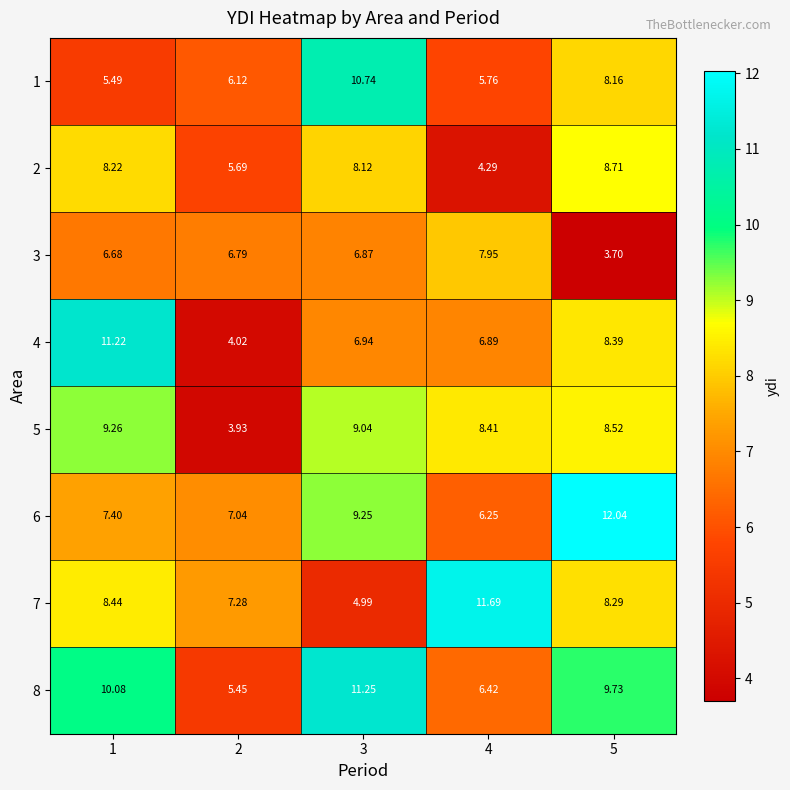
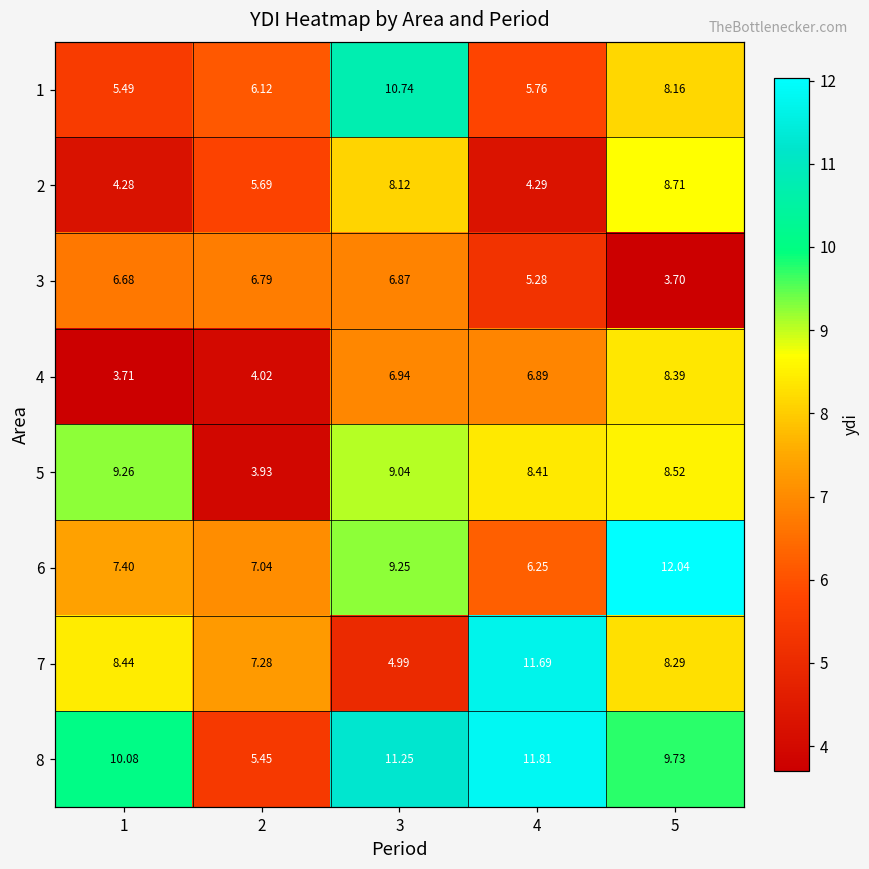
2, 1: 8.22 -> 4.28
3, 4: 7.95 -> 5.28
4, 1: 11.22 -> 3.71
8, 4: 6.42 -> 11.81
